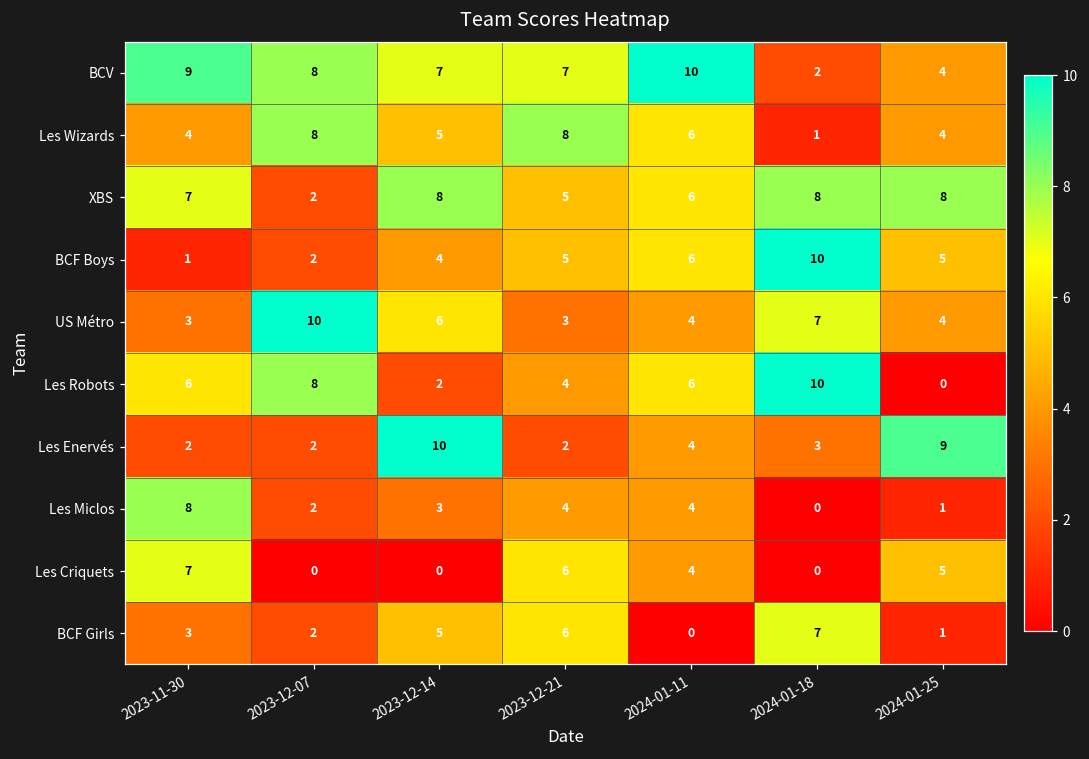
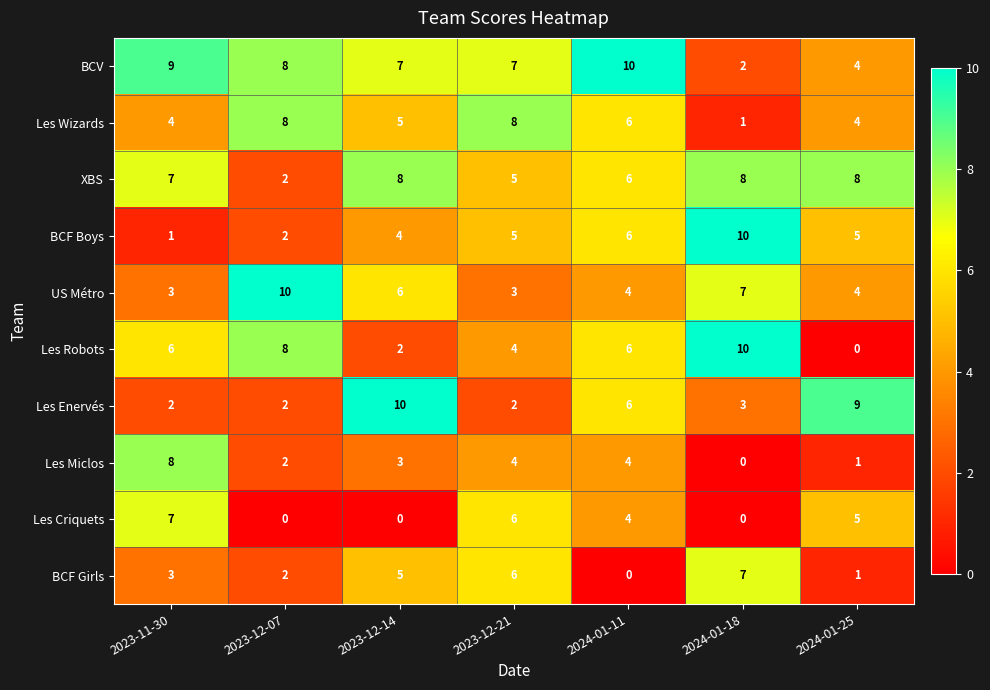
Les Enervés, 2024-01-11: 4 -> 6
